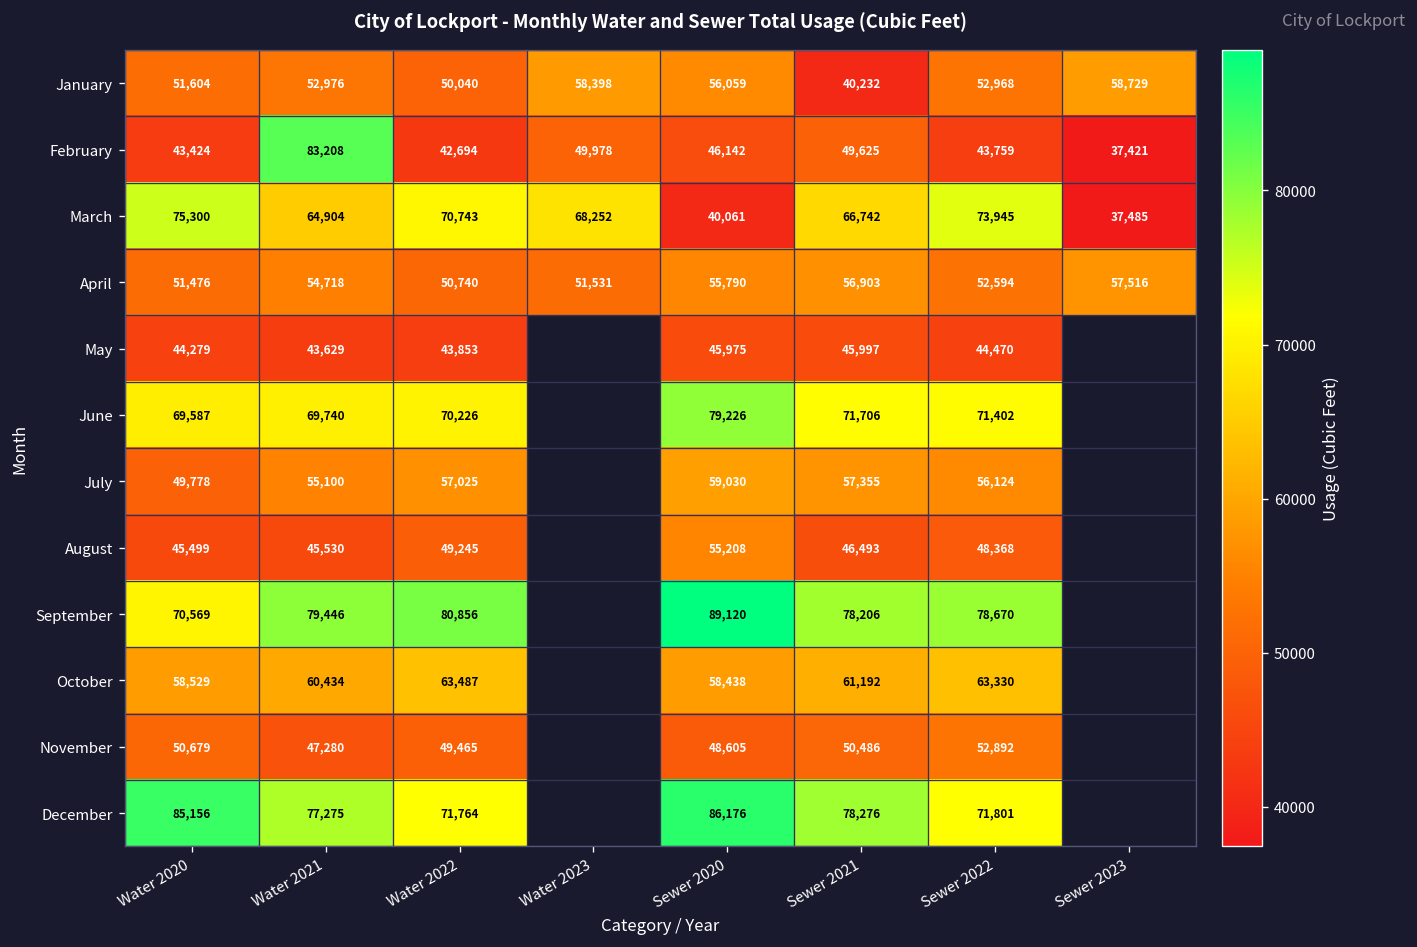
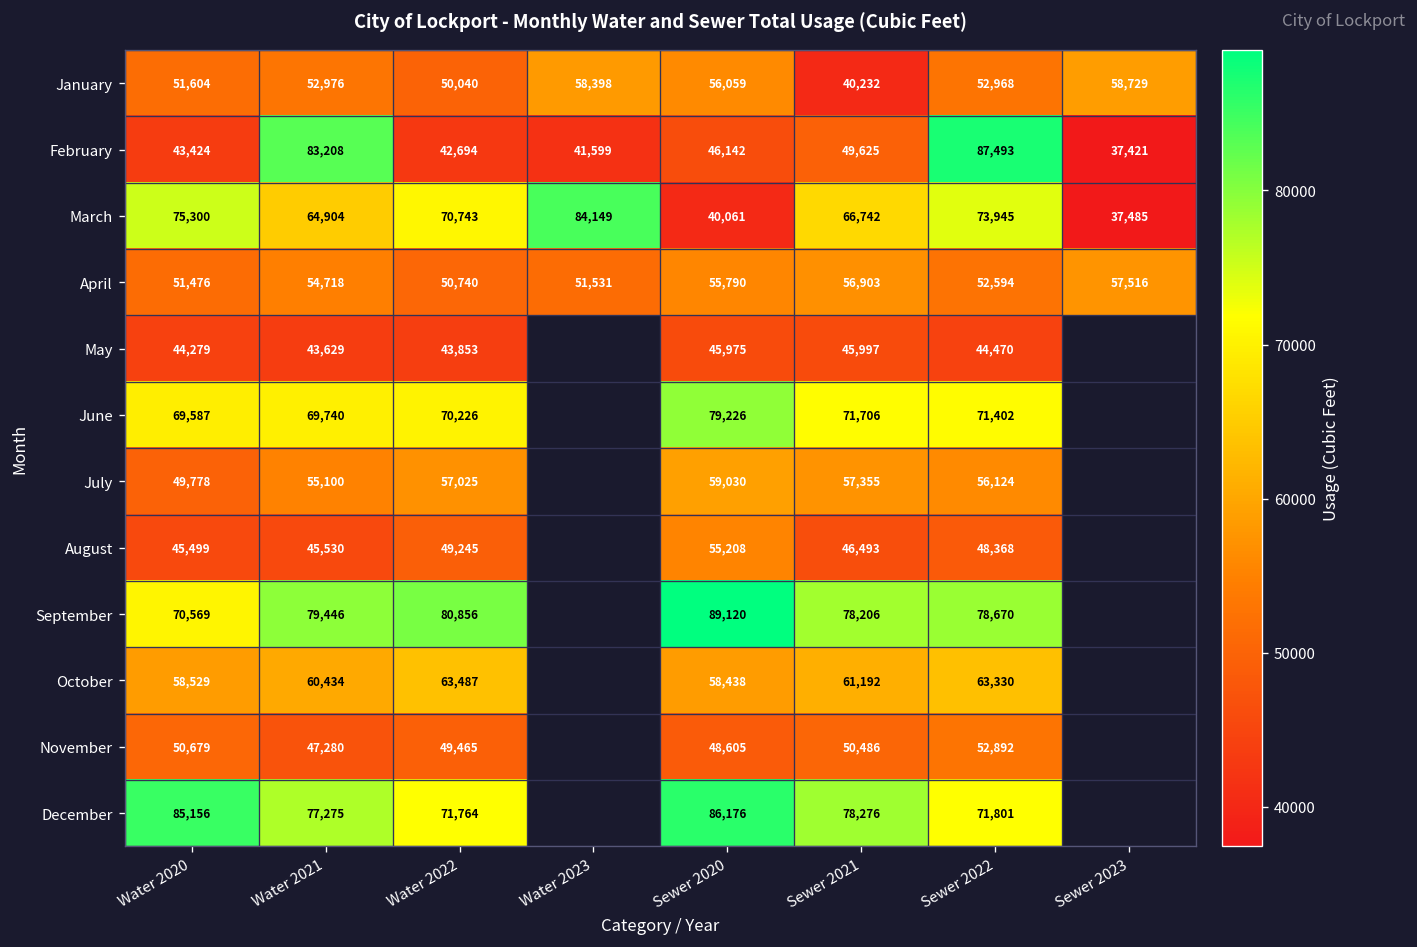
February, Water 2023: 49,978 -> 41,599
February, Sewer 2022: 43,759 -> 87,493
March, Water 2023: 68,252 -> 84,149
